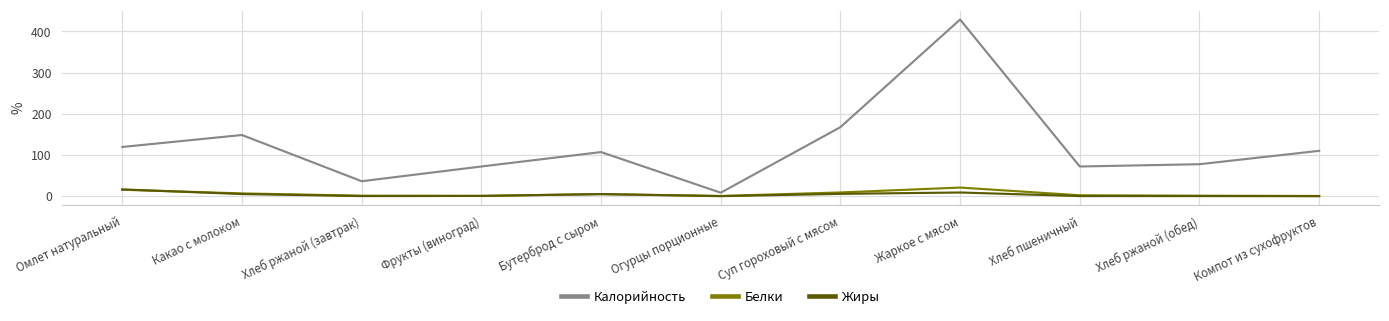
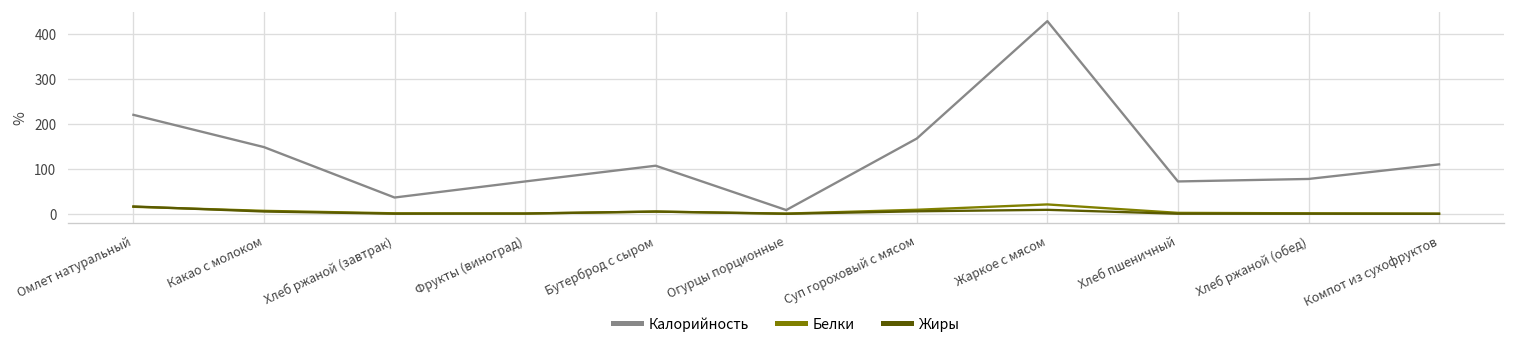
Калорийность, Омлет натуральный: 120 -> 220
